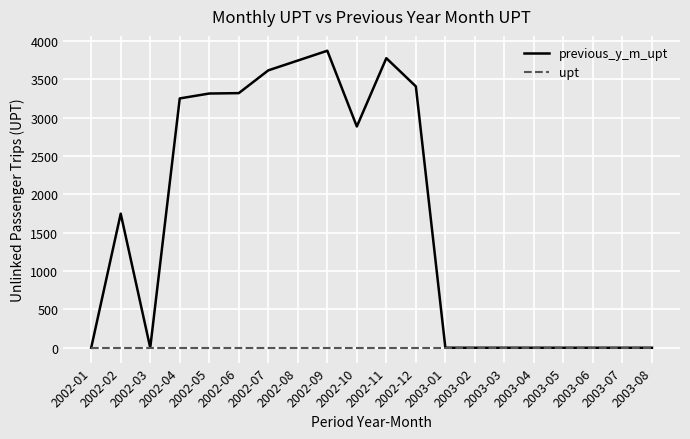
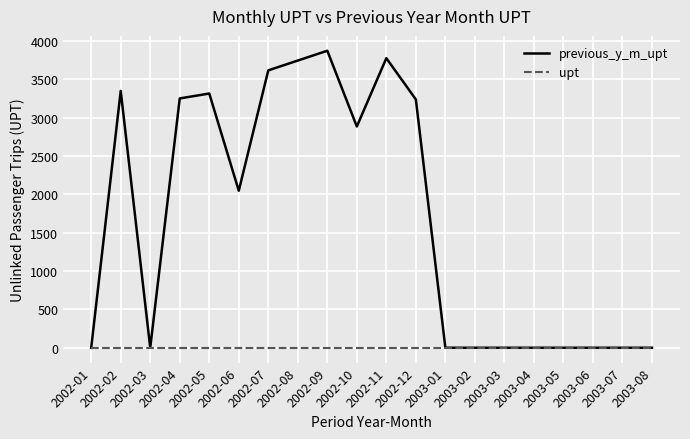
previous_y_m_upt, 2002-02: 1700 -> 3400
previous_y_m_upt, 2002-06: 3300 -> 2000
previous_y_m_upt, 2002-12: 3400 -> 3200
